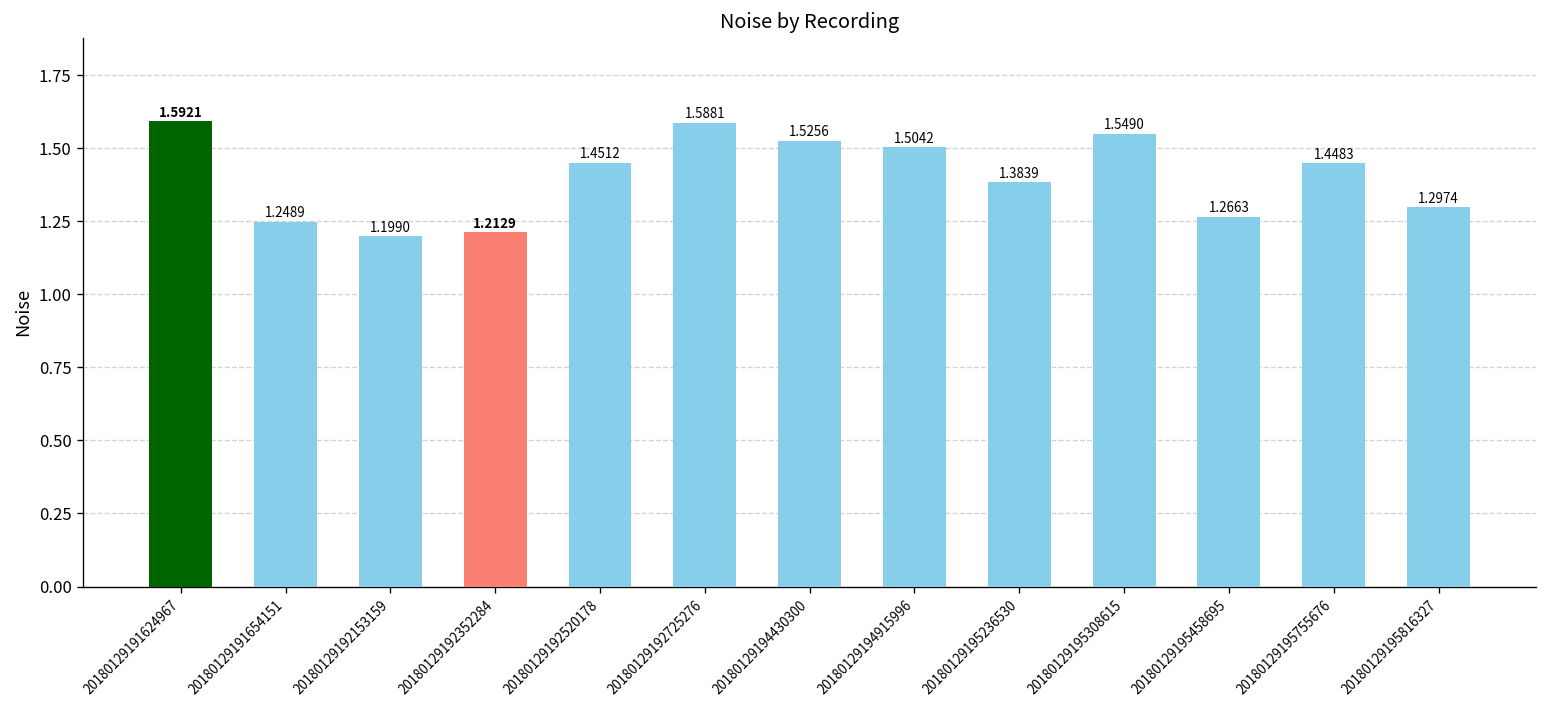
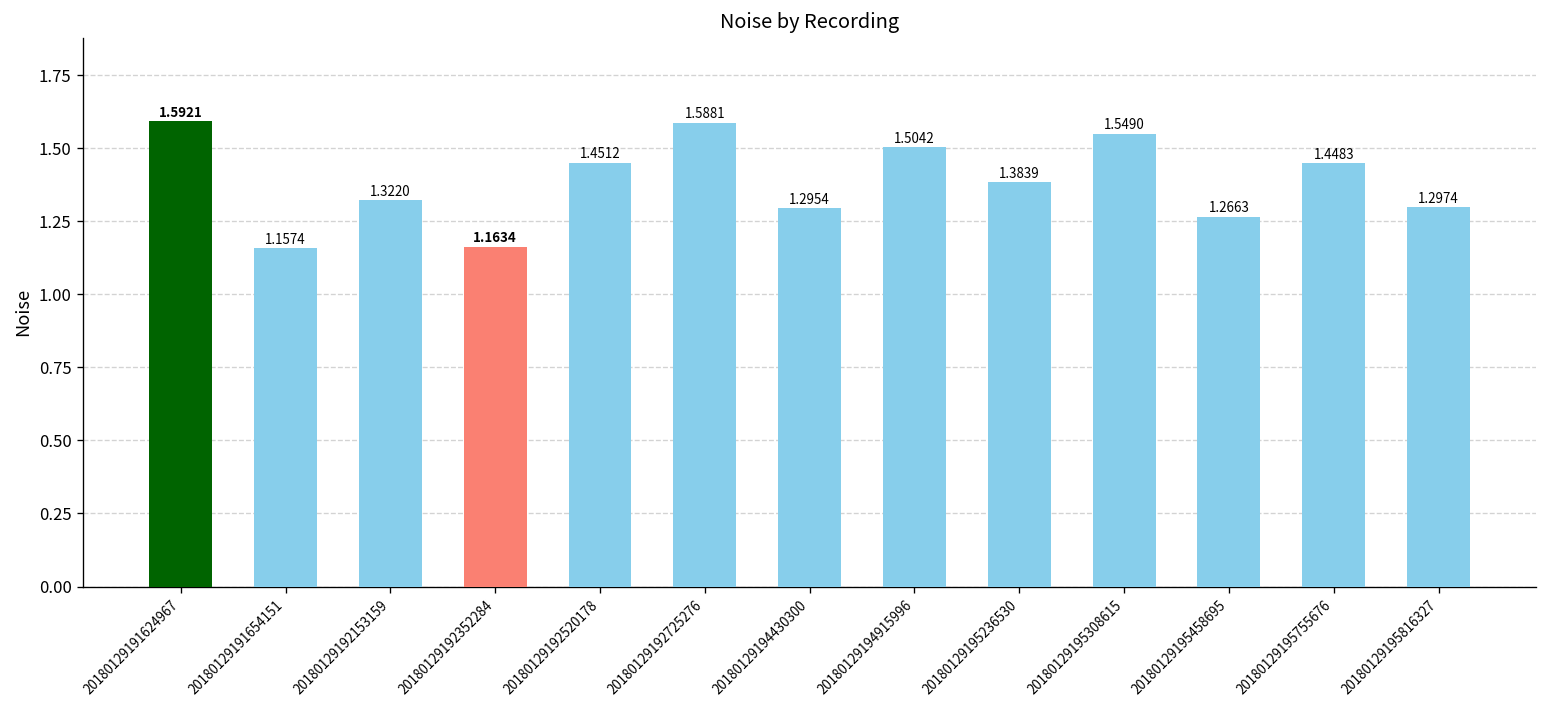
20180129191654151: 1.2489 -> 1.1574
20180129192153159: 1.1990 -> 1.3220
20180129192352284: 1.2129 -> 1.1634
20180129194430300: 1.5256 -> 1.2954
